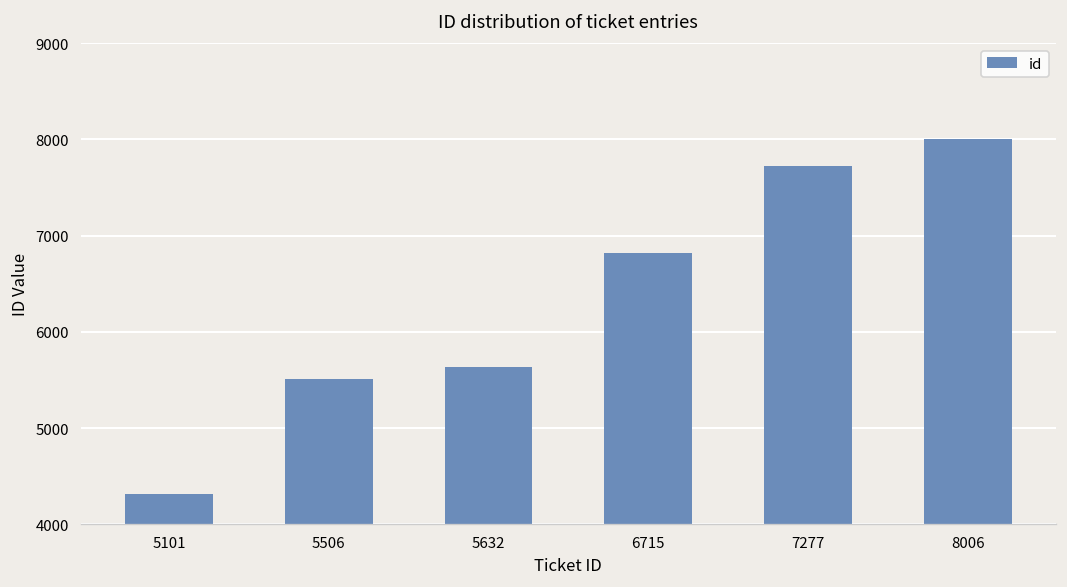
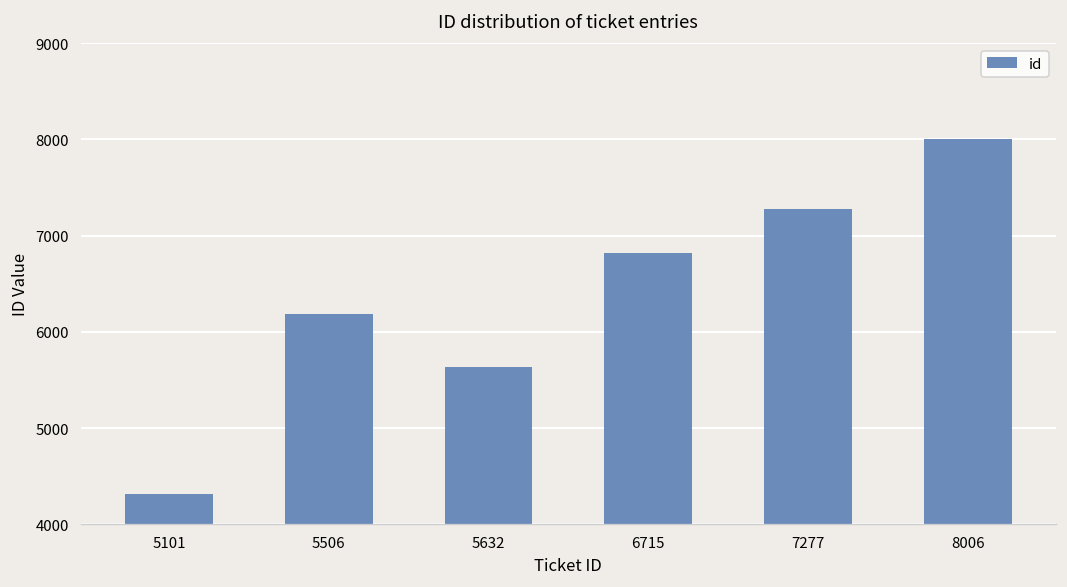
5506: 5500 -> 6200
7277: 7700 -> 7300
